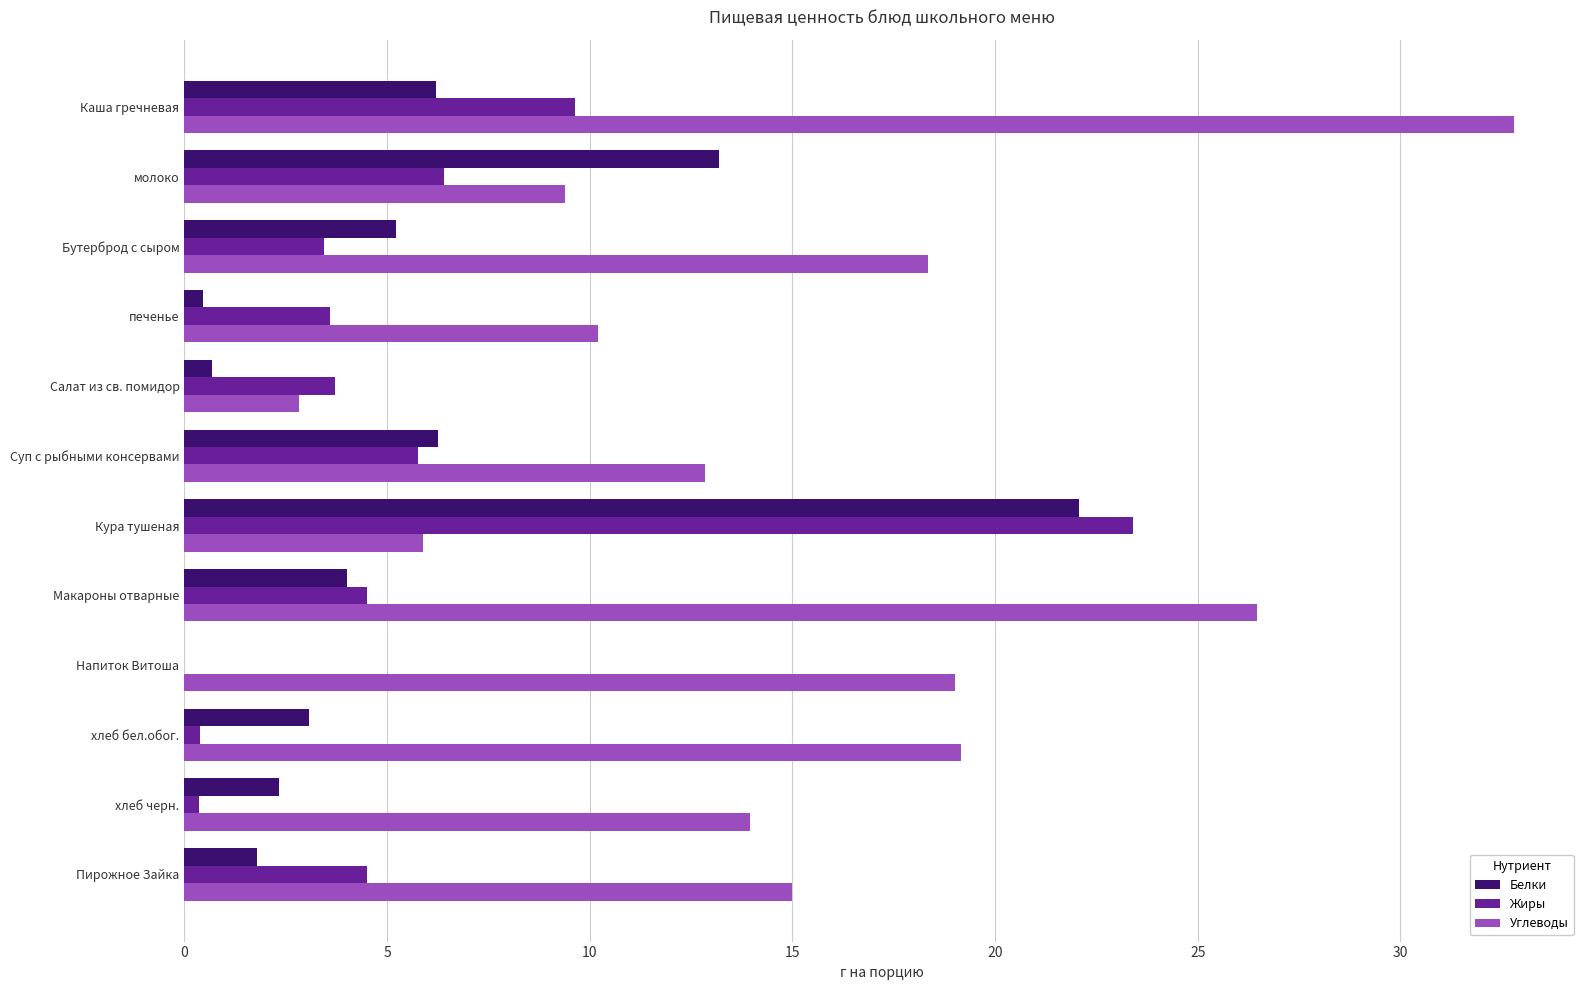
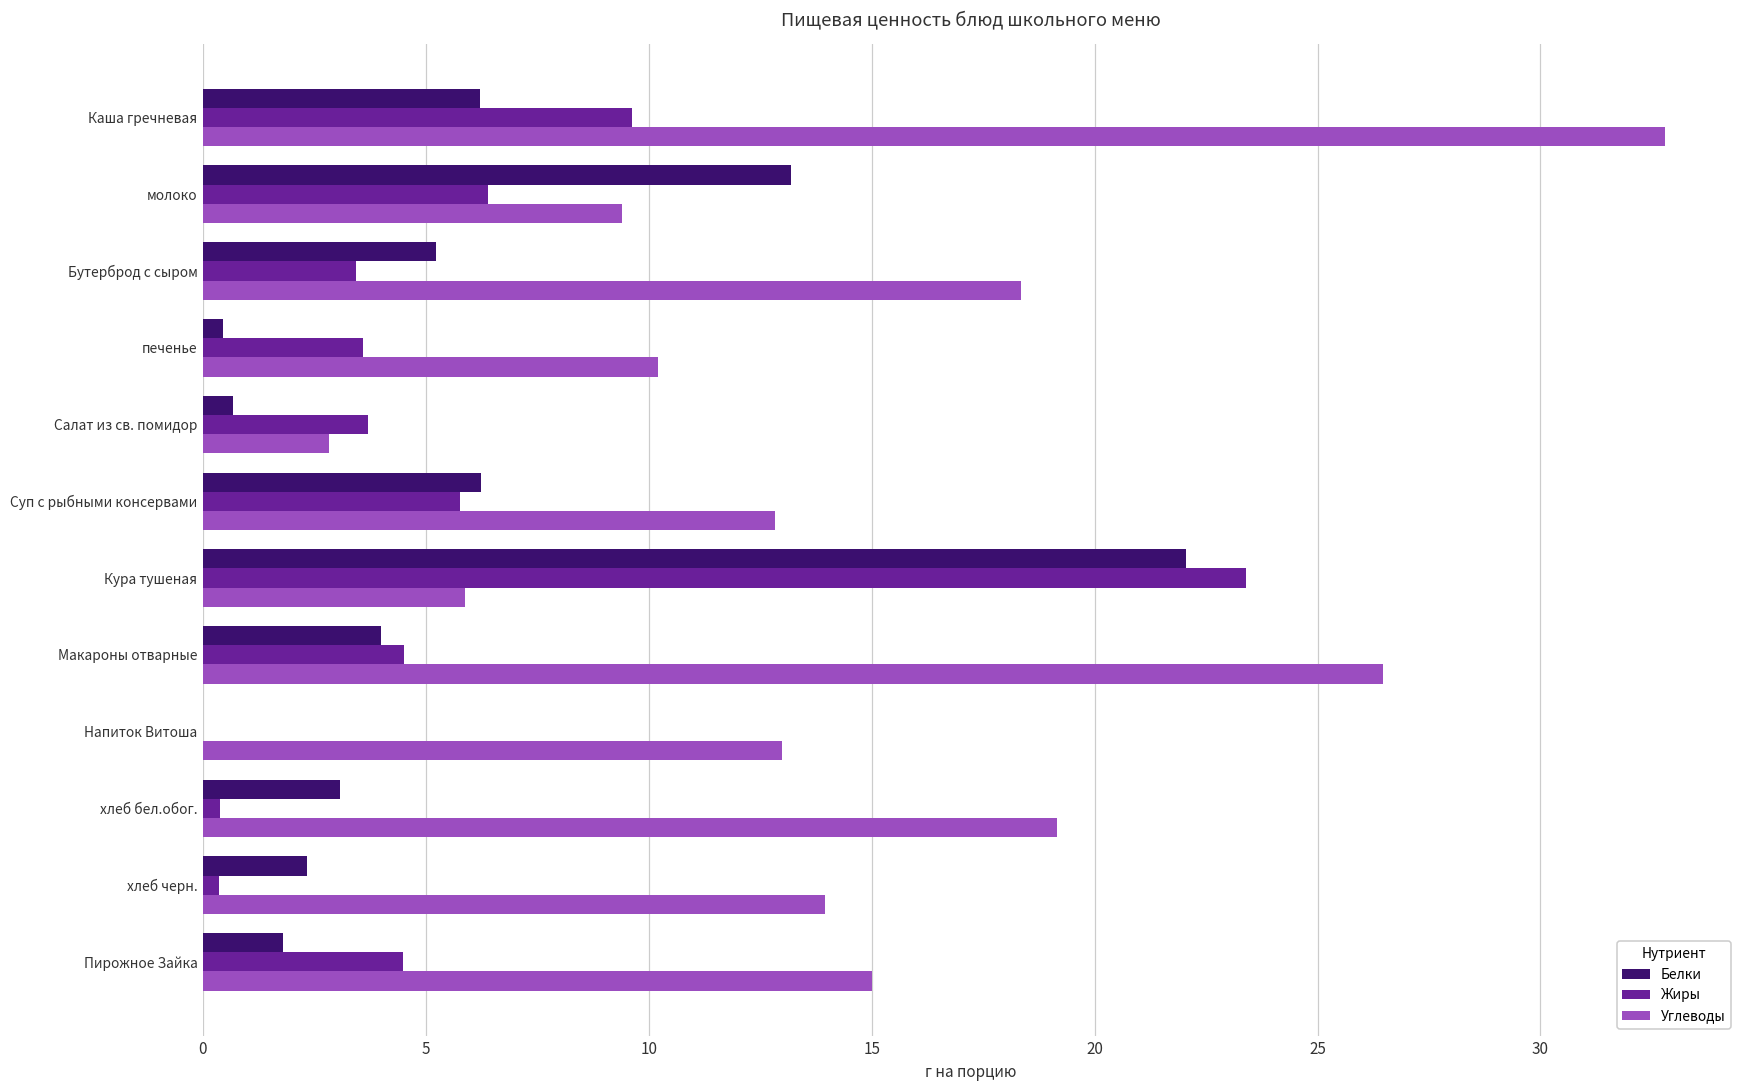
Углеводы, Напиток Витоша: 19 -> 13
